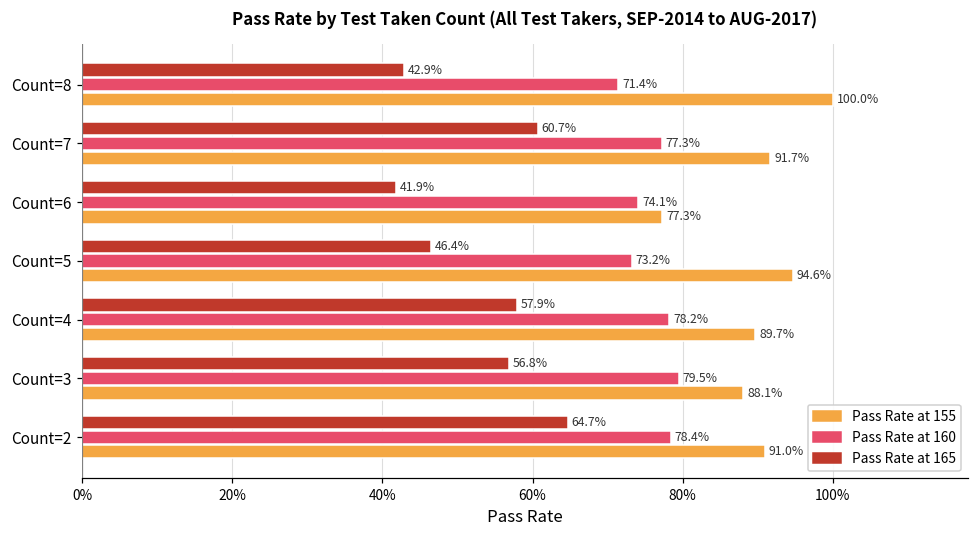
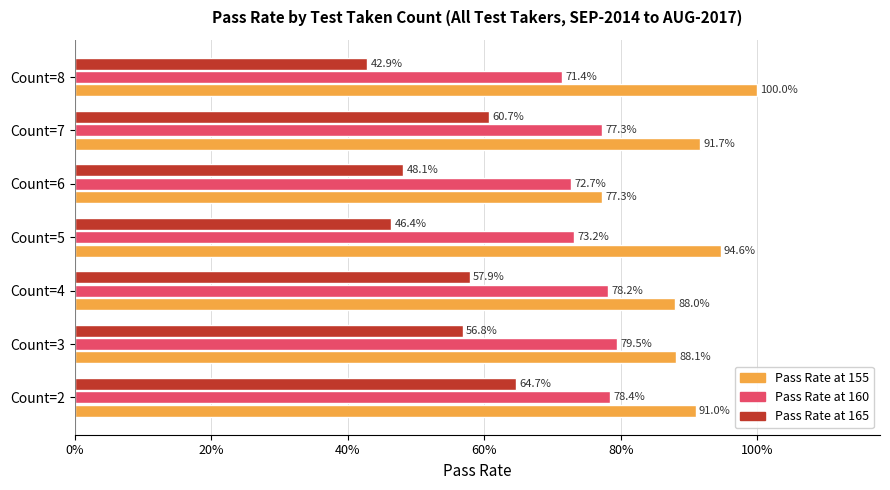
Pass Rate at 165, Count=6: 41.9% -> 48.1%
Pass Rate at 160, Count=6: 74.1% -> 72.7%
Pass Rate at 155, Count=4: 89.7% -> 88.0%
